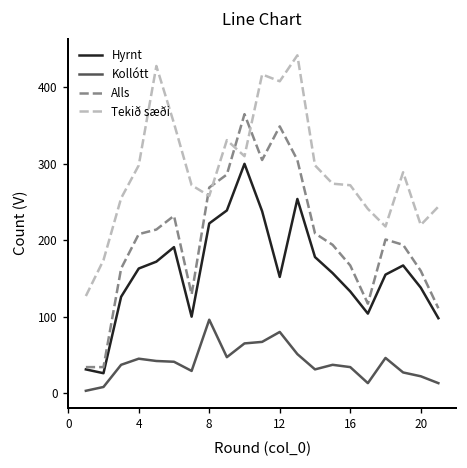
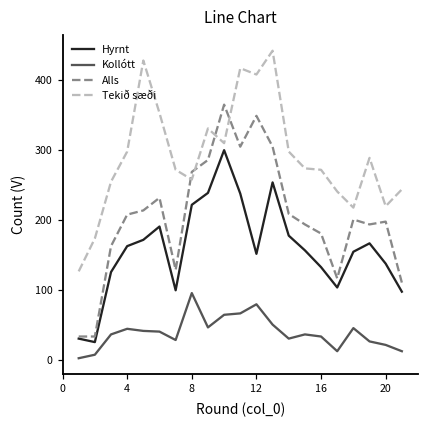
Alls, 16: 170 -> 180
Alls, 20: 160 -> 200
